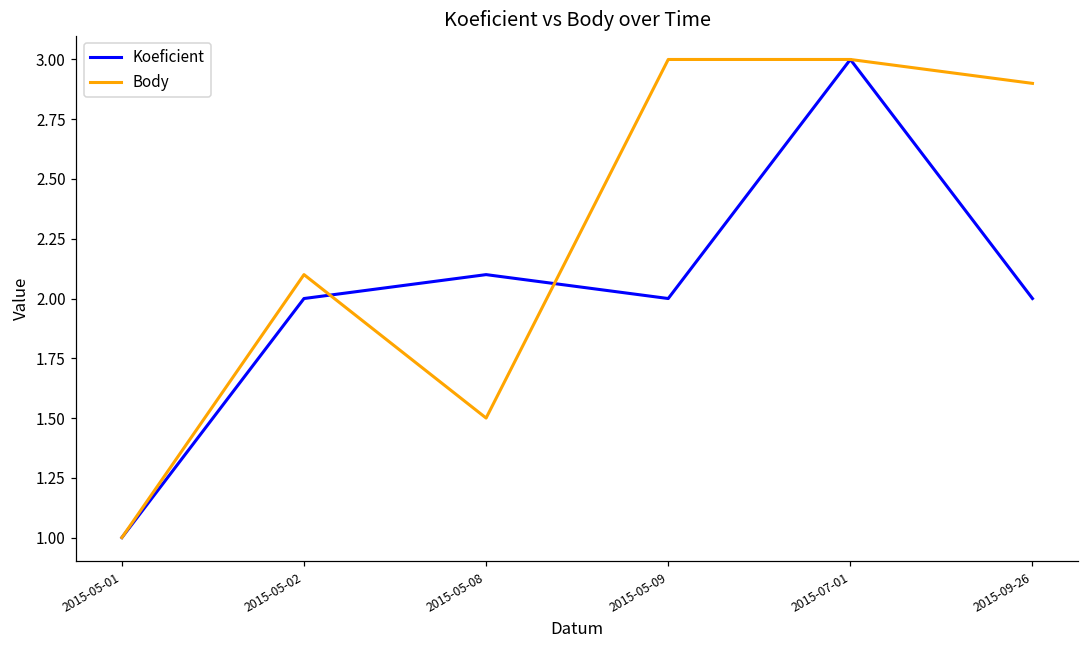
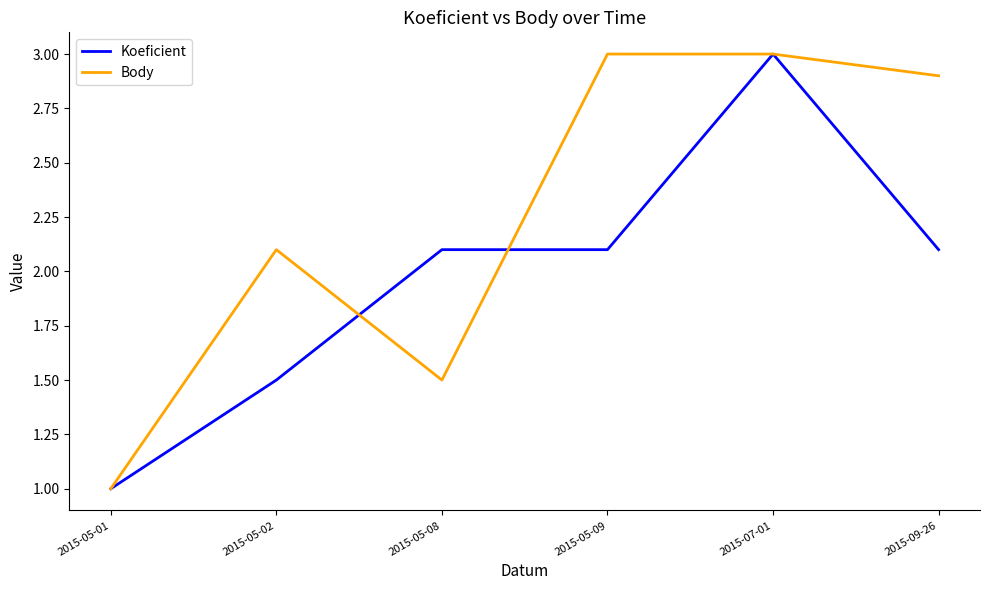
Koeficient, 2015-05-02: 2.0 -> 1.5
Koeficient, 2015-05-09: 2.0 -> 2.1
Koeficient, 2015-09-26: 2.0 -> 2.1
